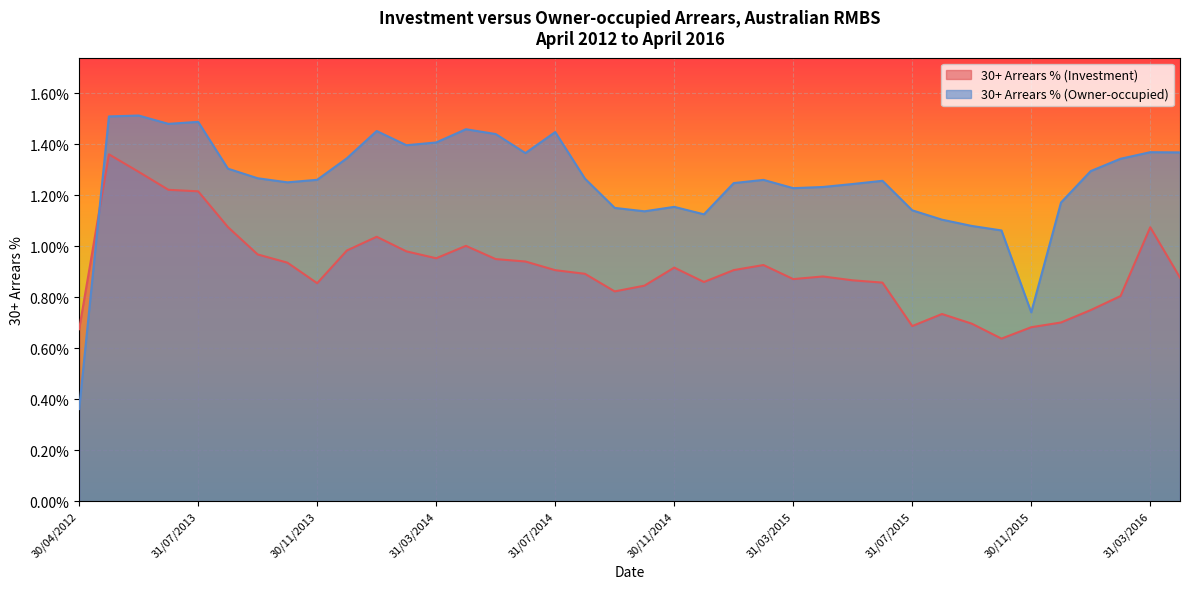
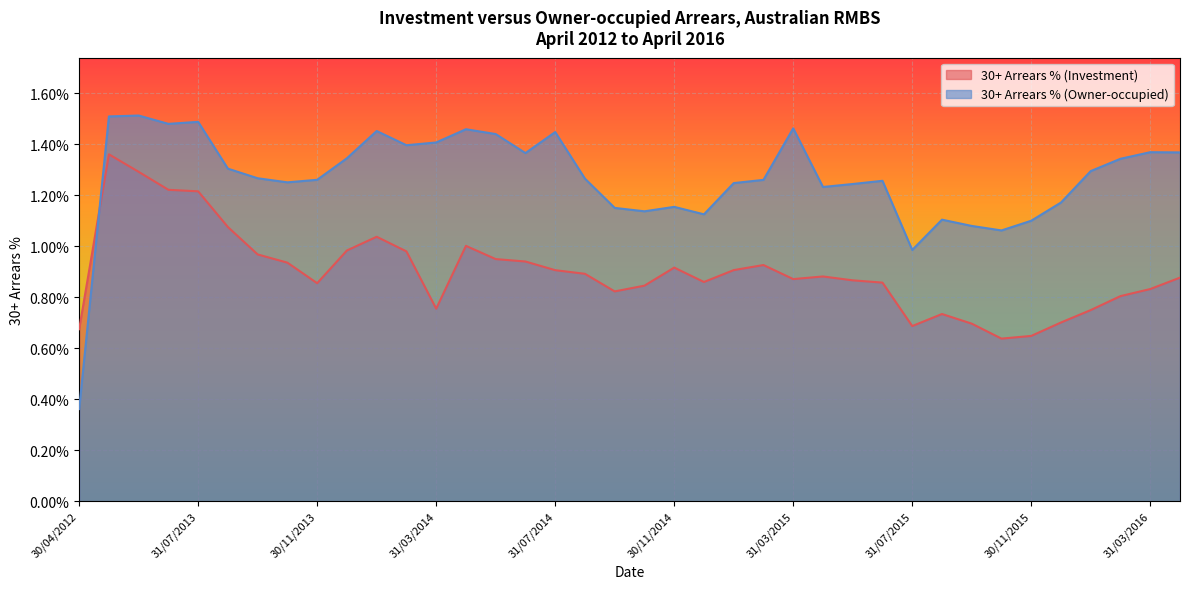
30+ Arrears % (Investment), 31/03/2014: 0.95% -> 0.75%
30+ Arrears % (Owner-occupied), 31/03/2015: 1.23% -> 1.46%
30+ Arrears % (Owner-occupied), 31/07/2015: 1.14% -> 0.99%
30+ Arrears % (Investment), 30/11/2015: 0.68% -> 0.65%
30+ Arrears % (Owner-occupied), 30/11/2015: 0.74% -> 1.10%
30+ Arrears % (Investment), 31/03/2016: 1.07% -> 0.83%
